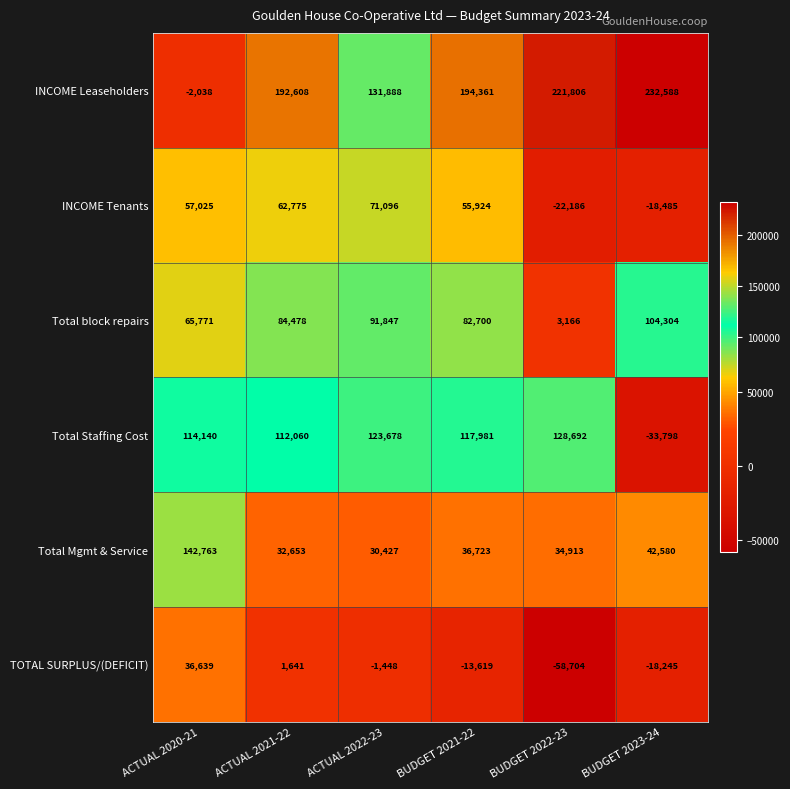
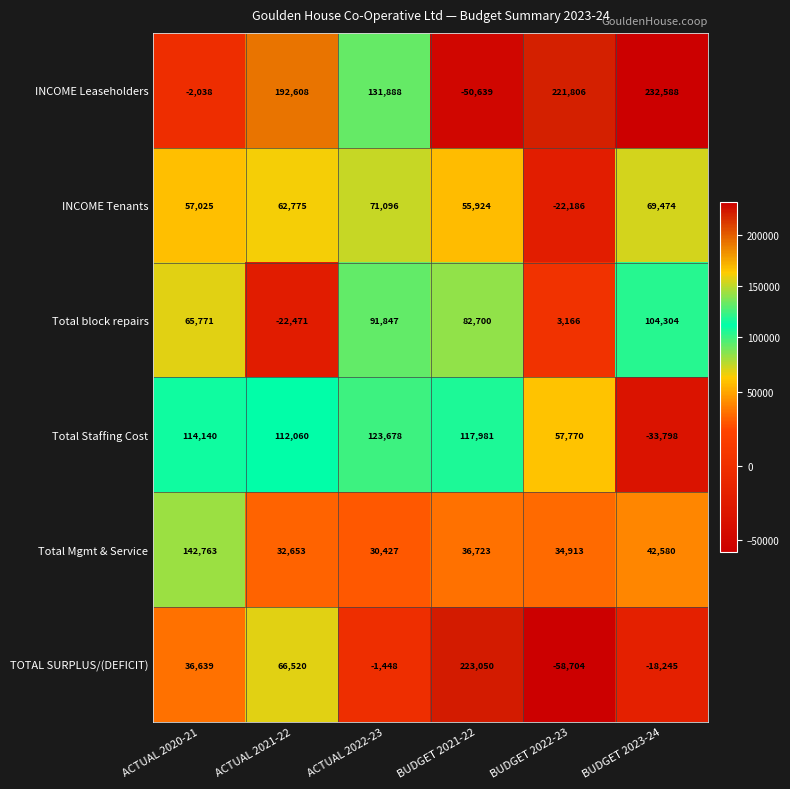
INCOME Leaseholders, BUDGET 2021-22: 194,361 -> -50,639
INCOME Tenants, BUDGET 2023-24: -18,485 -> 69,474
Total block repairs, ACTUAL 2021-22: 84,478 -> -22,471
Total Staffing Cost, BUDGET 2022-23: 128,692 -> 57,770
TOTAL SURPLUS/(DEFICIT), ACTUAL 2021-22: 1,641 -> 66,520
TOTAL SURPLUS/(DEFICIT), BUDGET 2021-22: -13,619 -> 223,050
